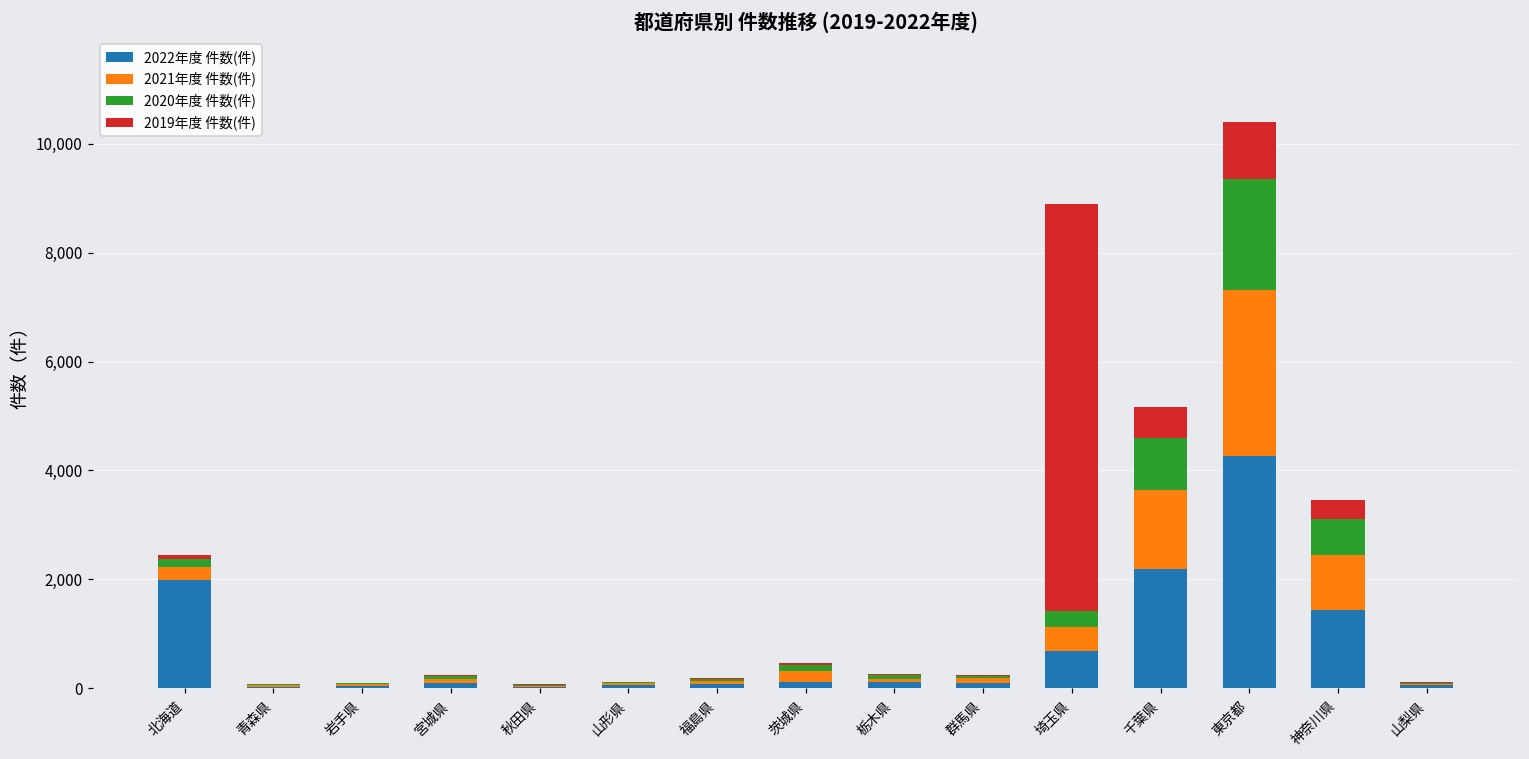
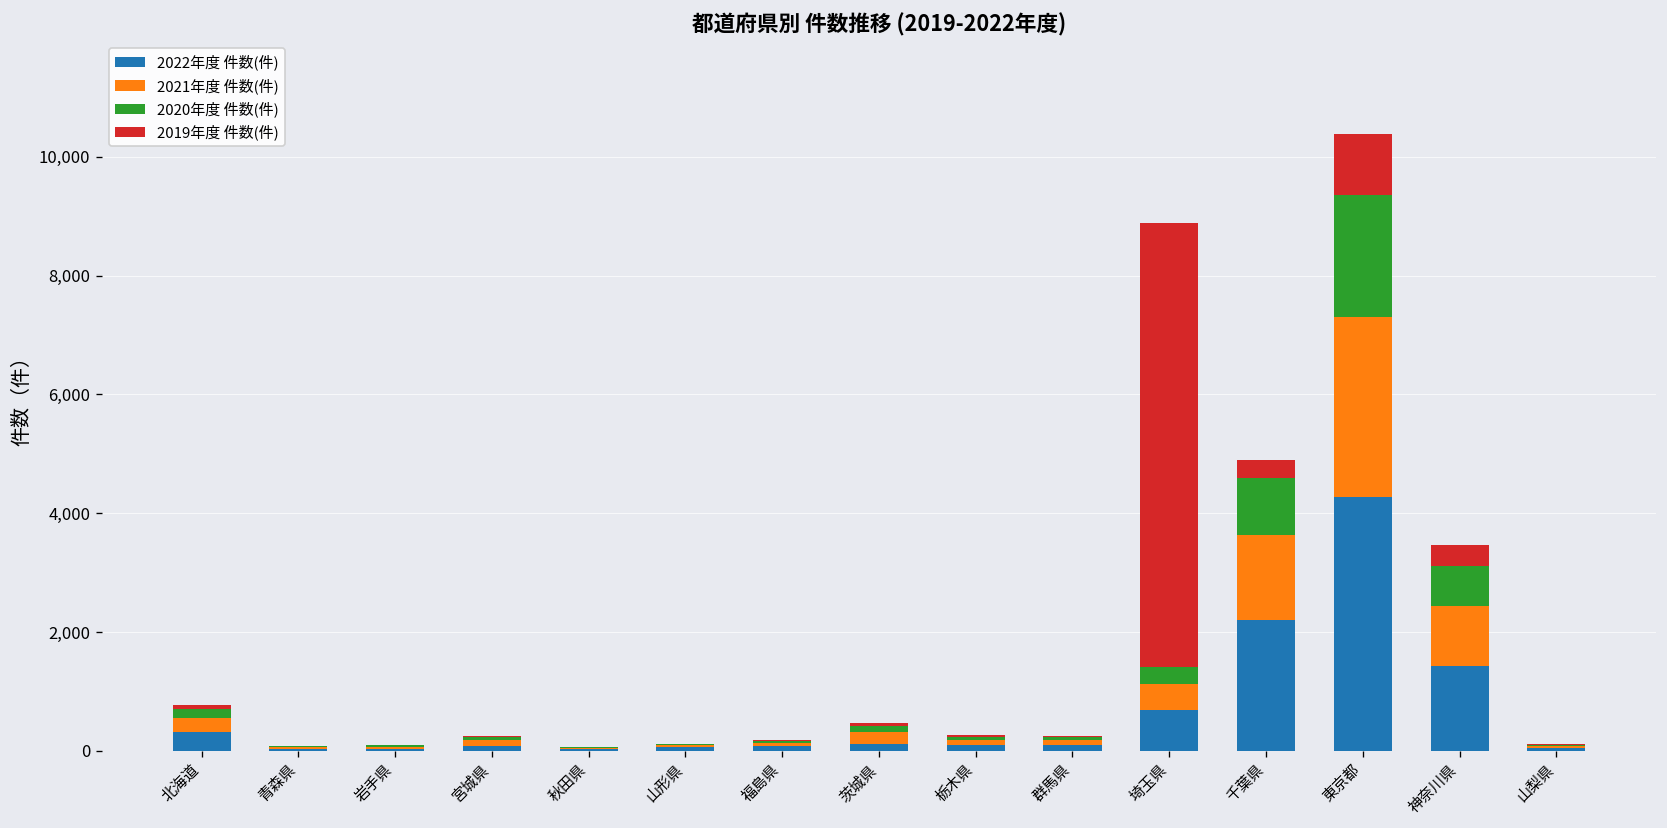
2022年度 件数(件), 北海道: 2,000 -> 300
2019年度 件数(件), 千葉県: 600 -> 300
